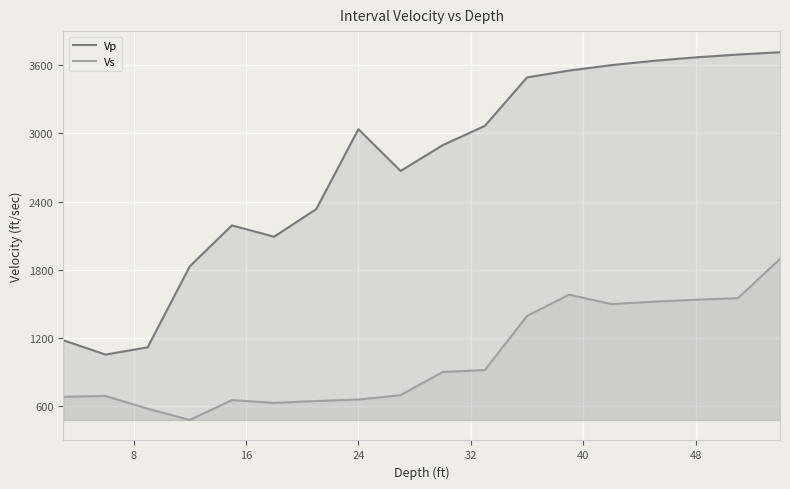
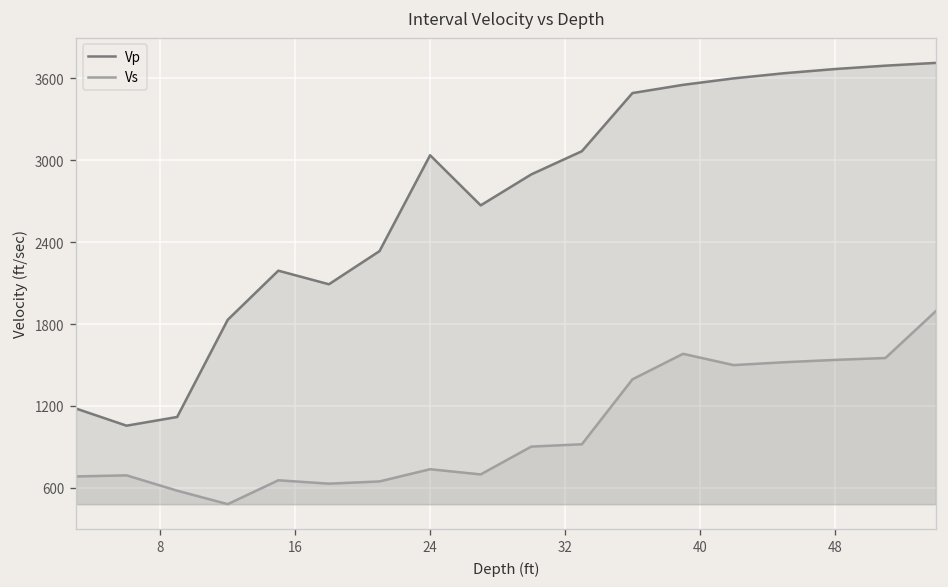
Vs, 24: 660 -> 740
